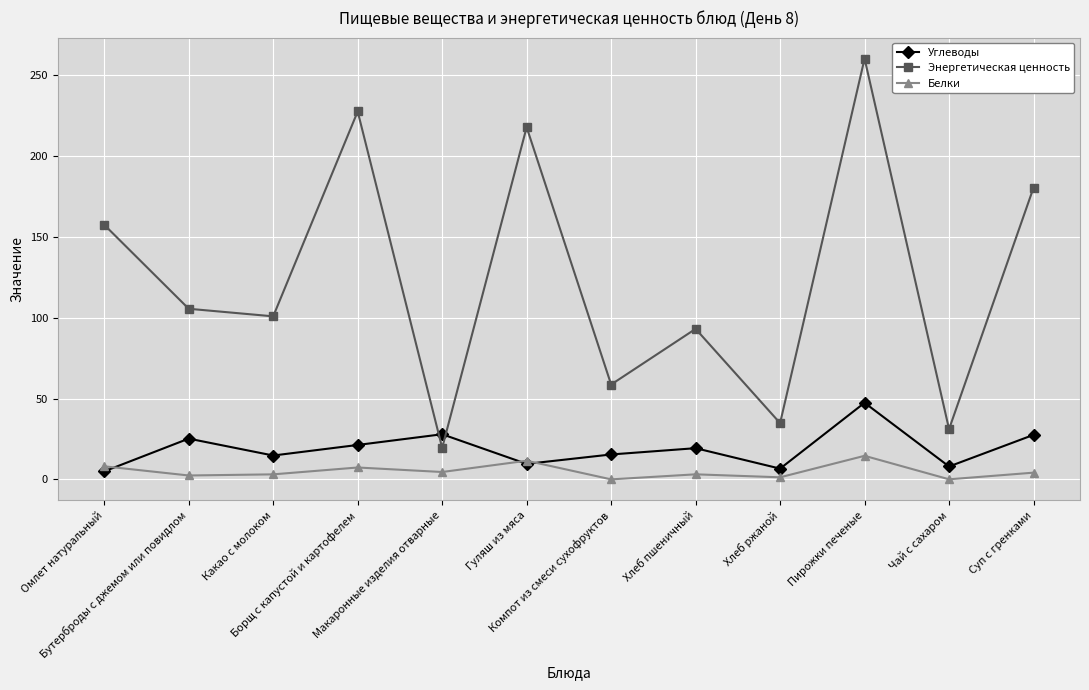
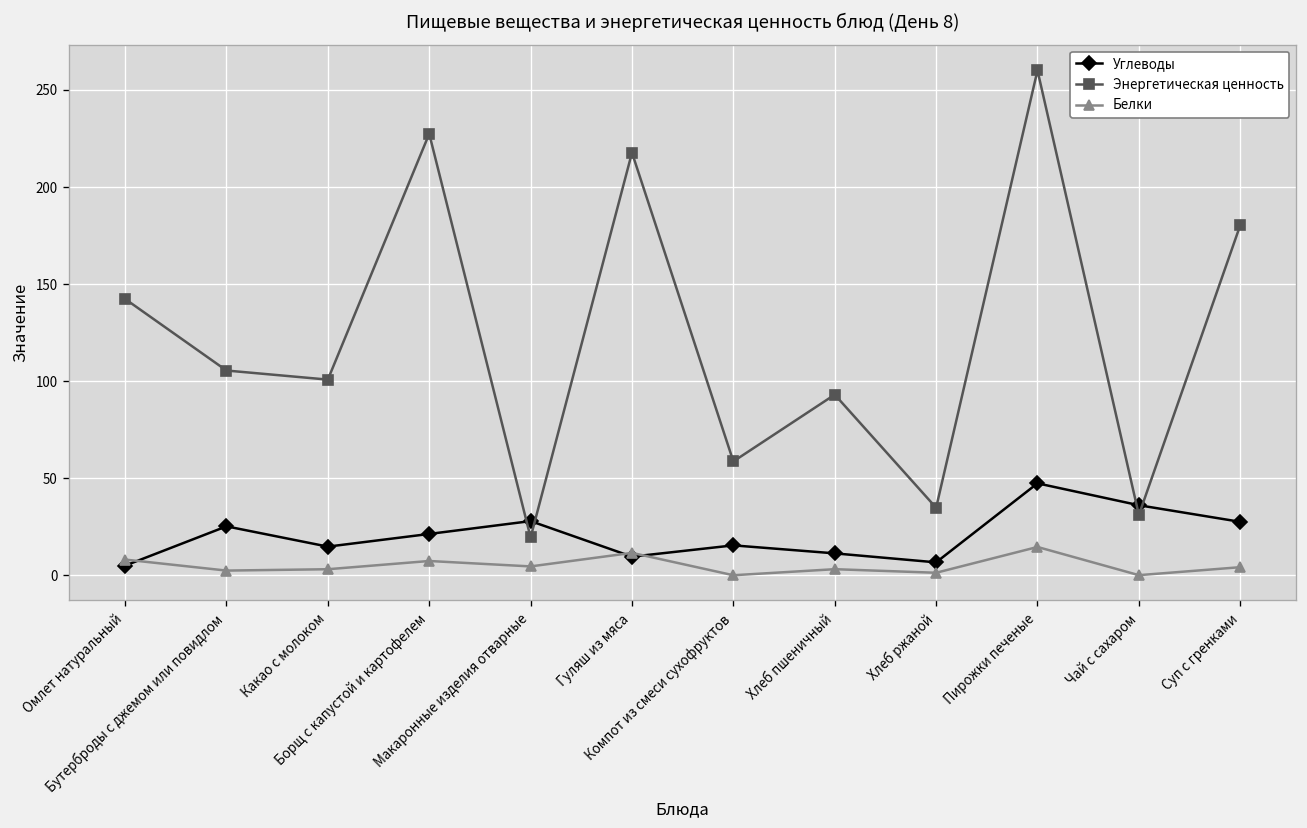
Энергетическая ценность, Омлет натуральный: 157 -> 142
Углеводы, Хлеб пшеничный: 19 -> 11
Углеводы, Чай с сахаром: 8 -> 36
